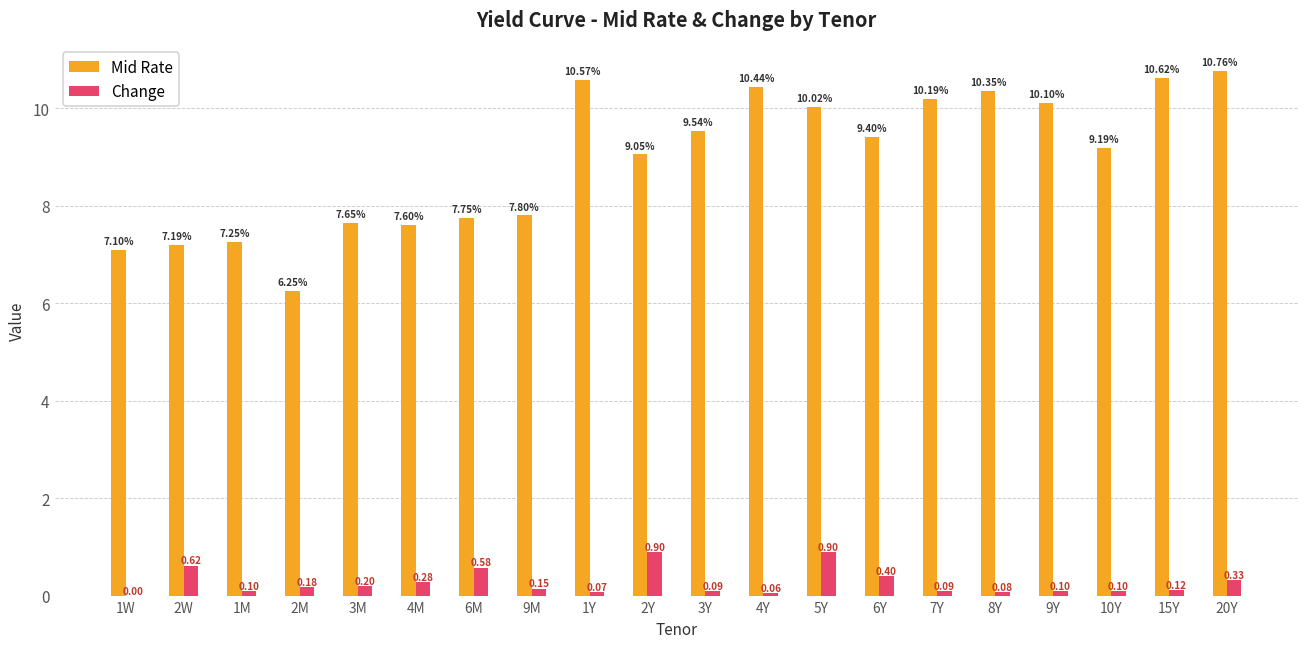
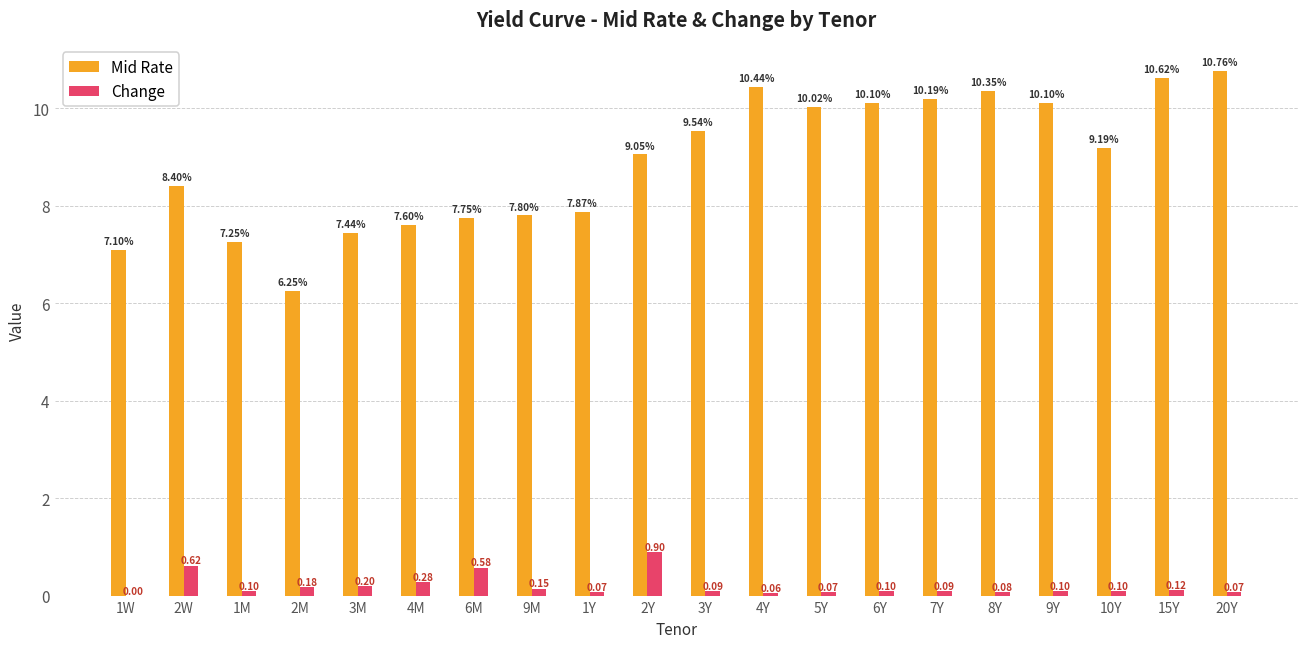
Mid Rate, 2W: 7.19% -> 8.40%
Mid Rate, 3M: 7.65% -> 7.44%
Mid Rate, 1Y: 10.57% -> 7.87%
Change, 5Y: 0.90 -> 0.07
Mid Rate, 6Y: 9.40% -> 10.10%
Change, 6Y: 0.40 -> 0.10
Change, 20Y: 0.33 -> 0.07
